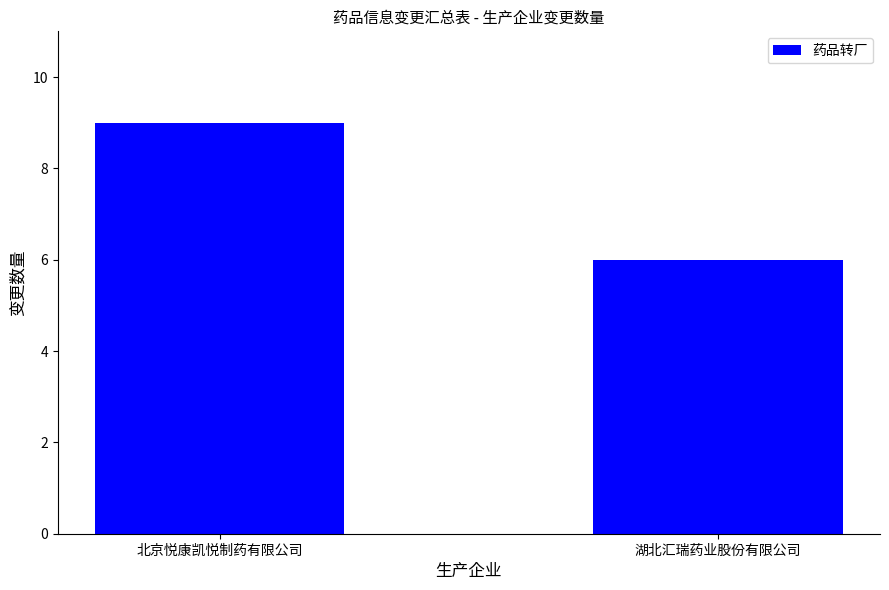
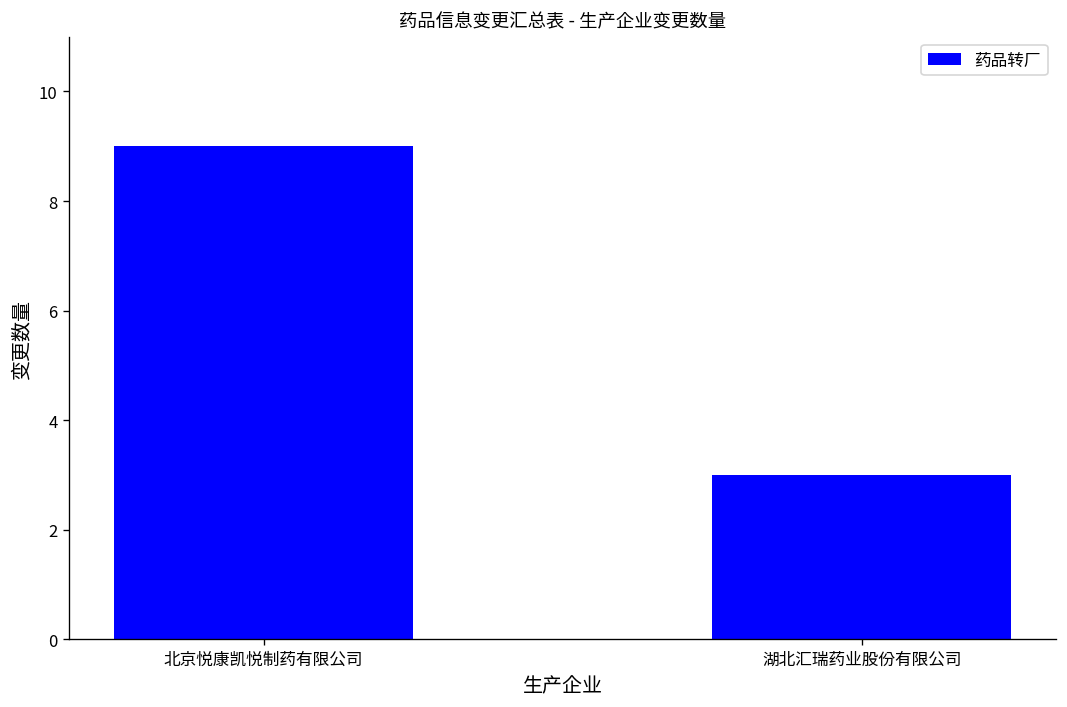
湖北汇瑞药业股份有限公司: 6 -> 3
